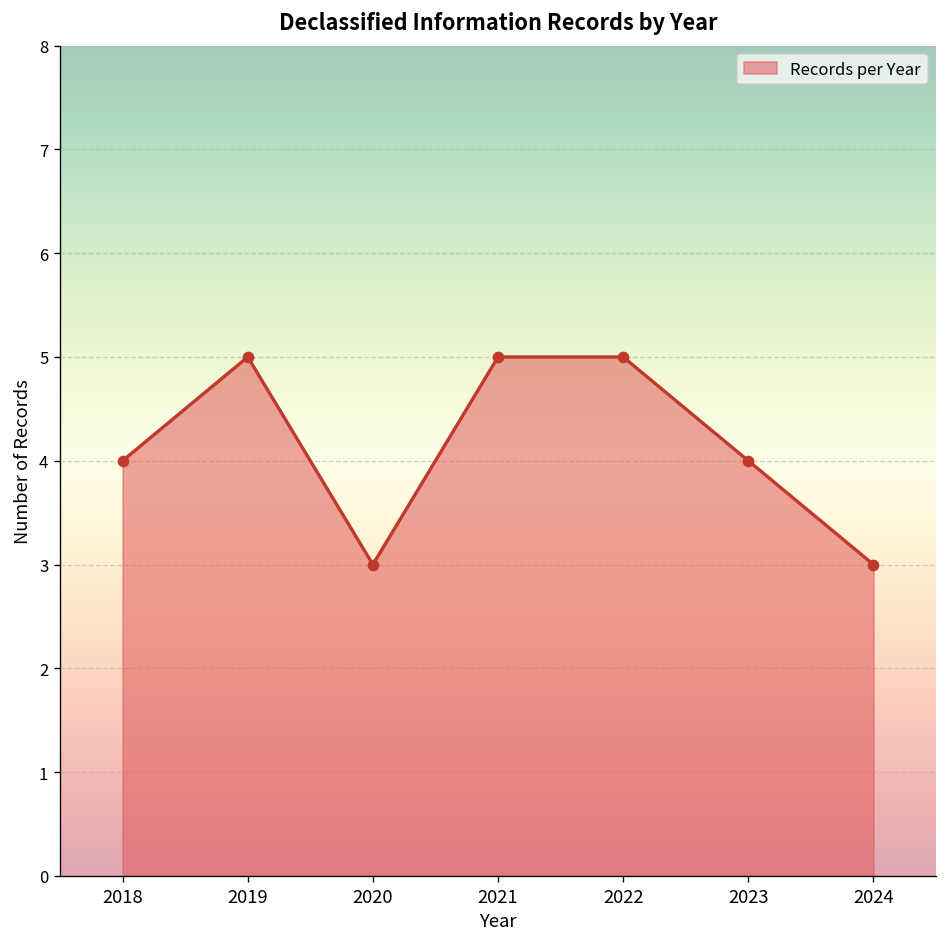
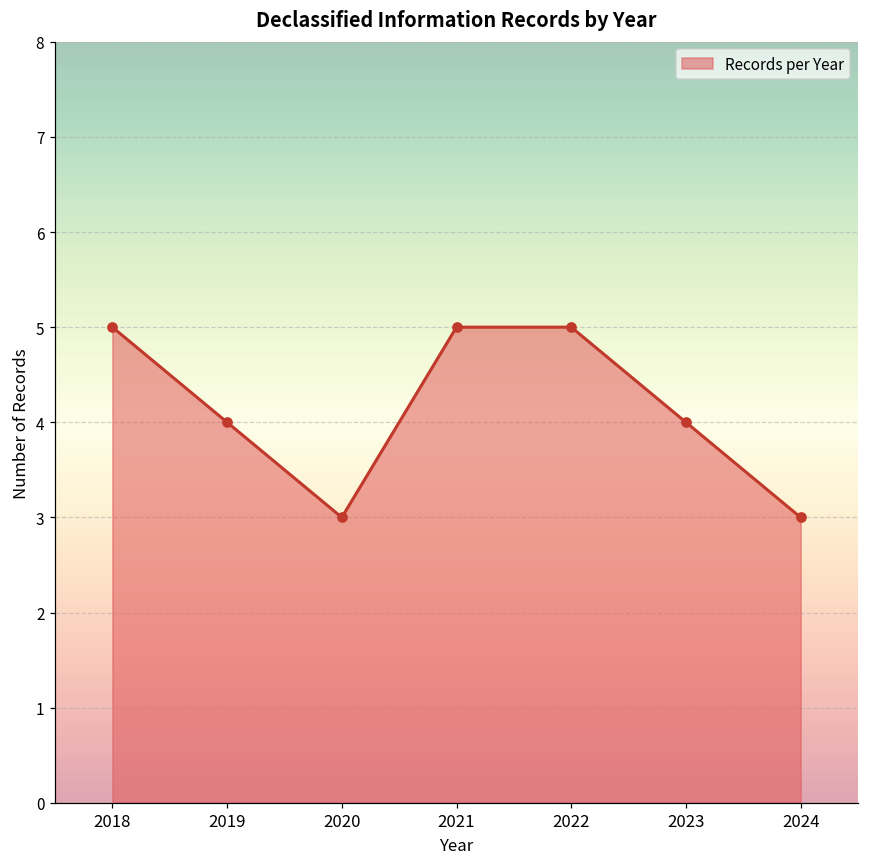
2018: 4 -> 5
2019: 5 -> 4
